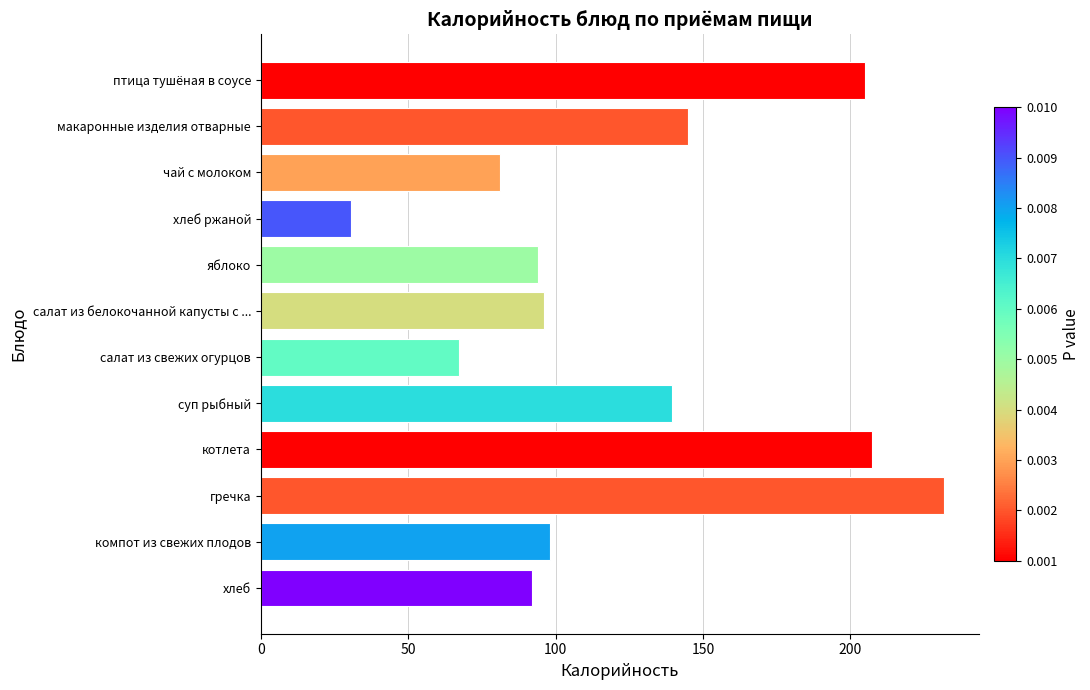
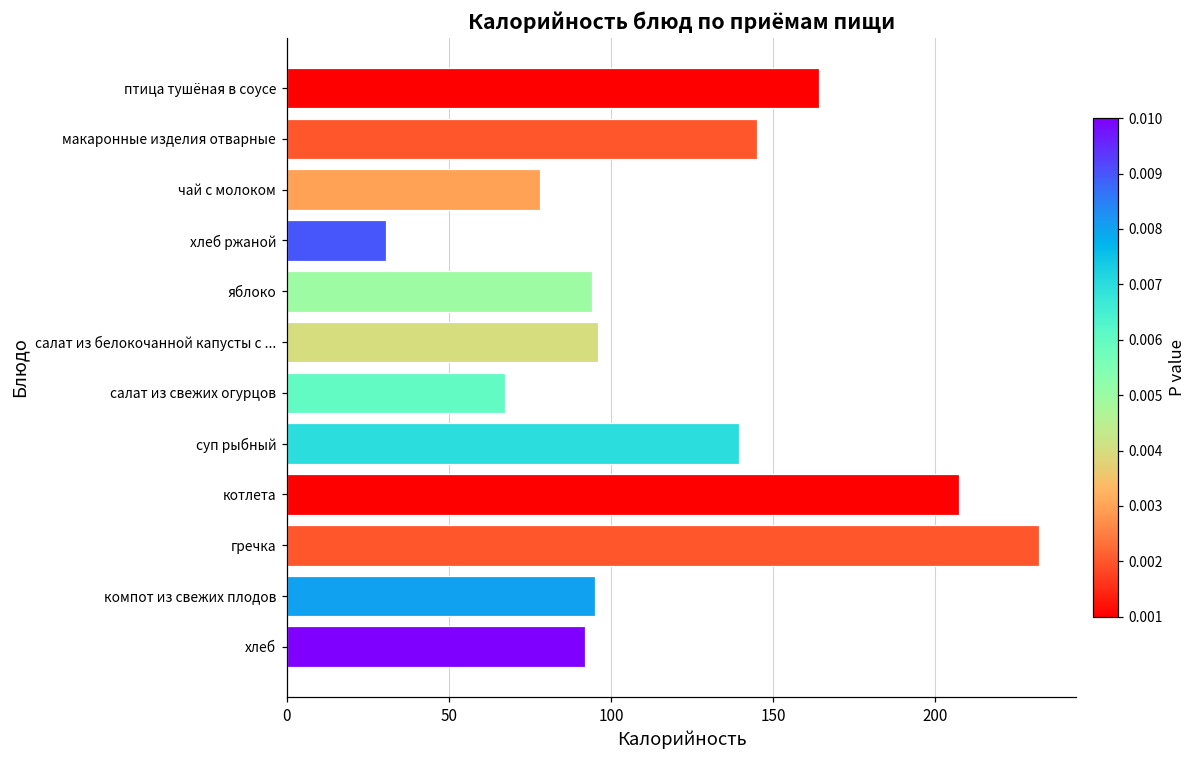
птица тушёная в соусе: 205 -> 164
чай с молоком: 81 -> 78
компот из свежих плодов: 98 -> 95
